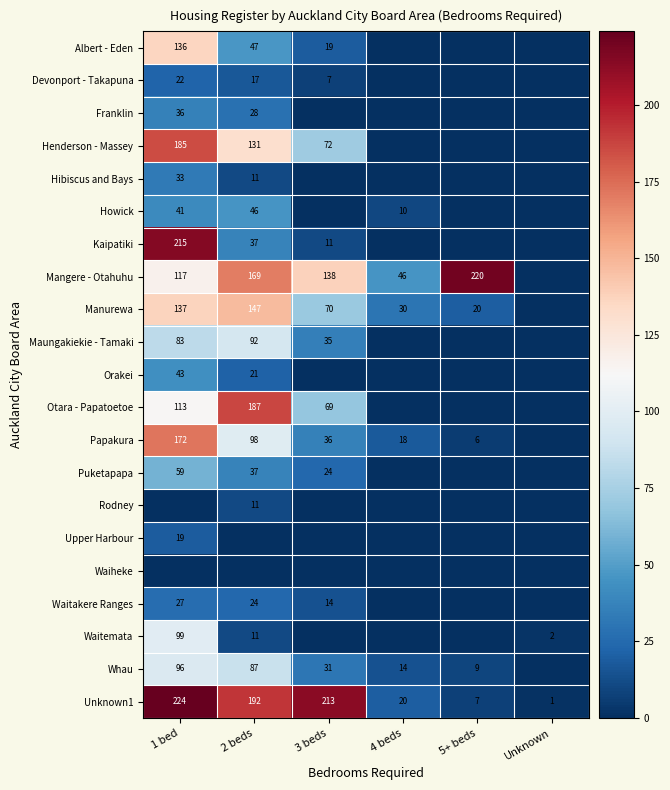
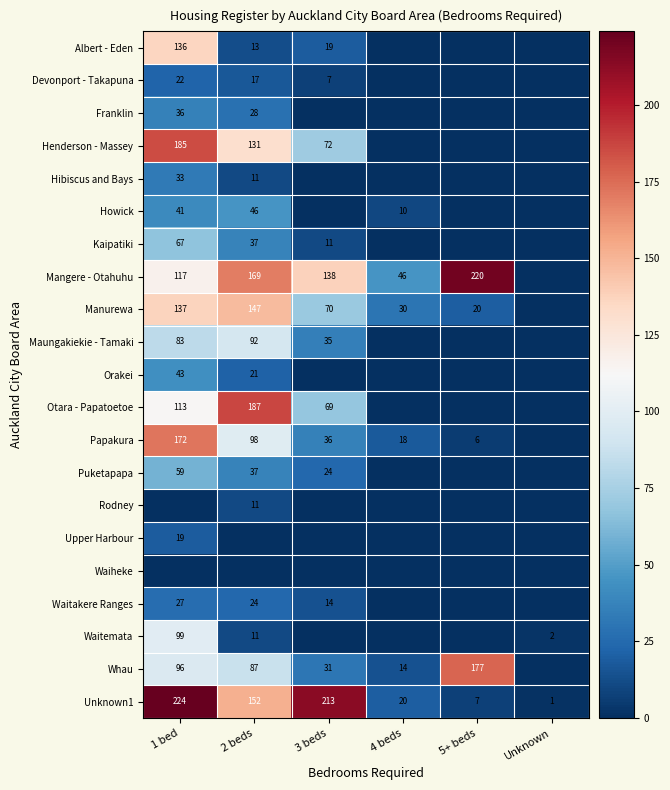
Albert - Eden, 2 beds: 47 -> 13
Kaipatiki, 1 bed: 215 -> 67
Whau, 5+ beds: 9 -> 177
Unknown1, 2 beds: 192 -> 152
